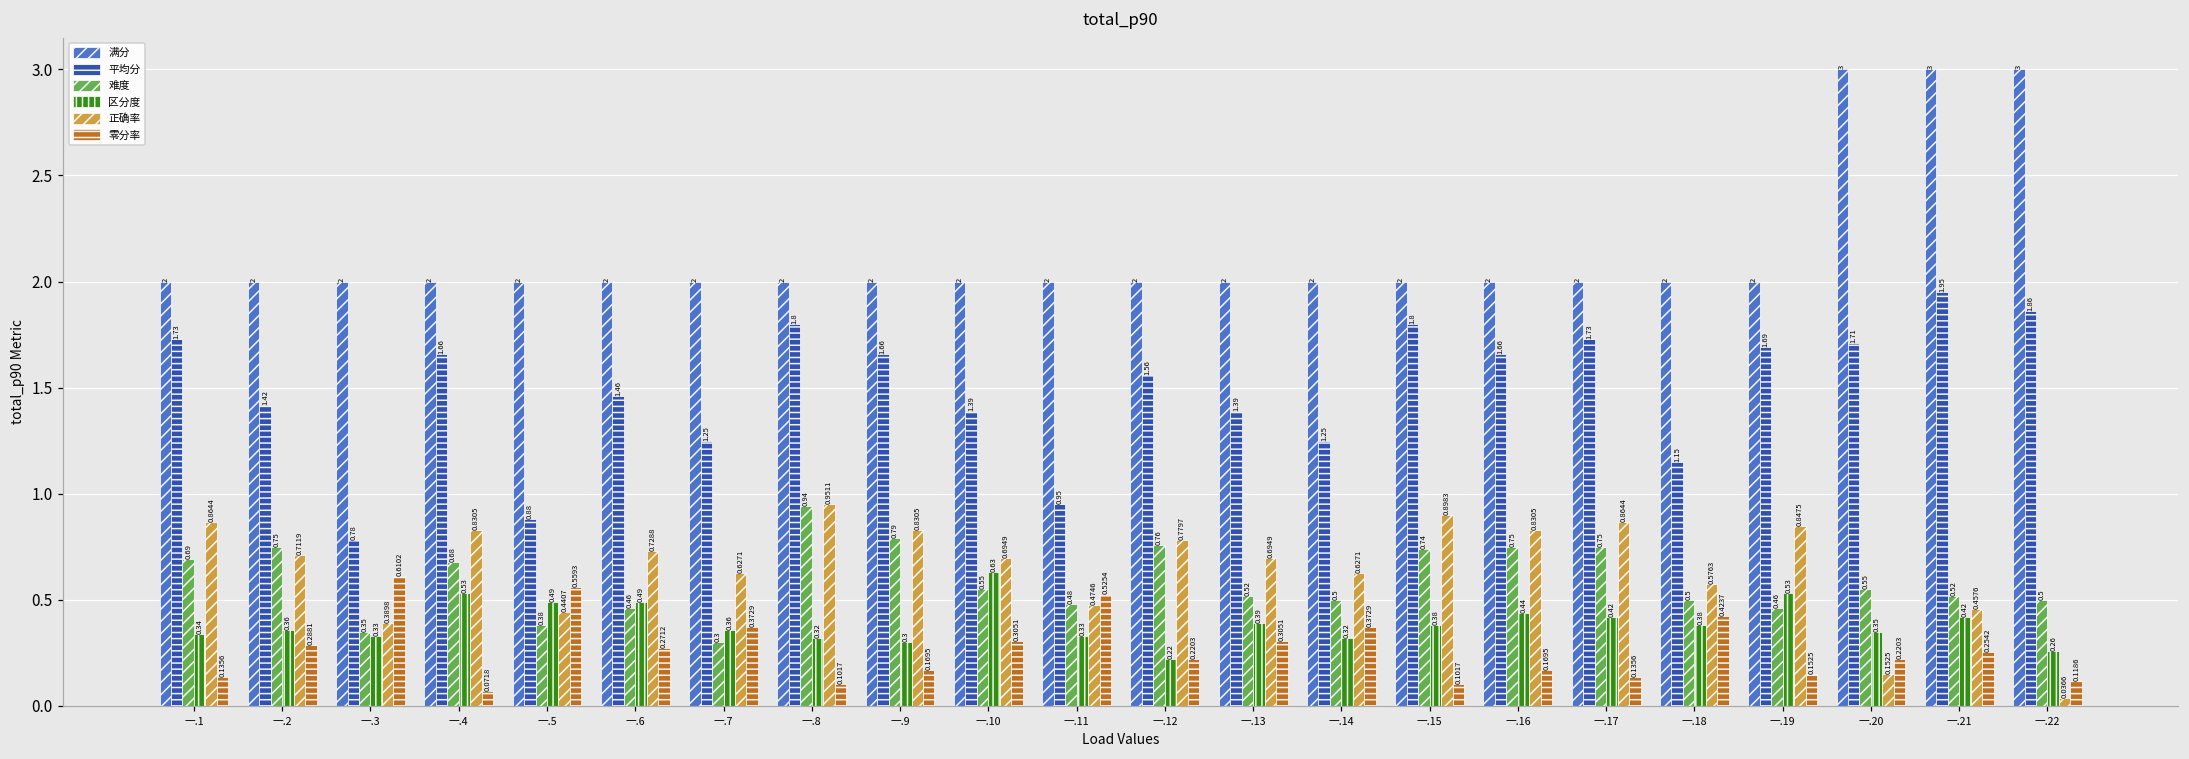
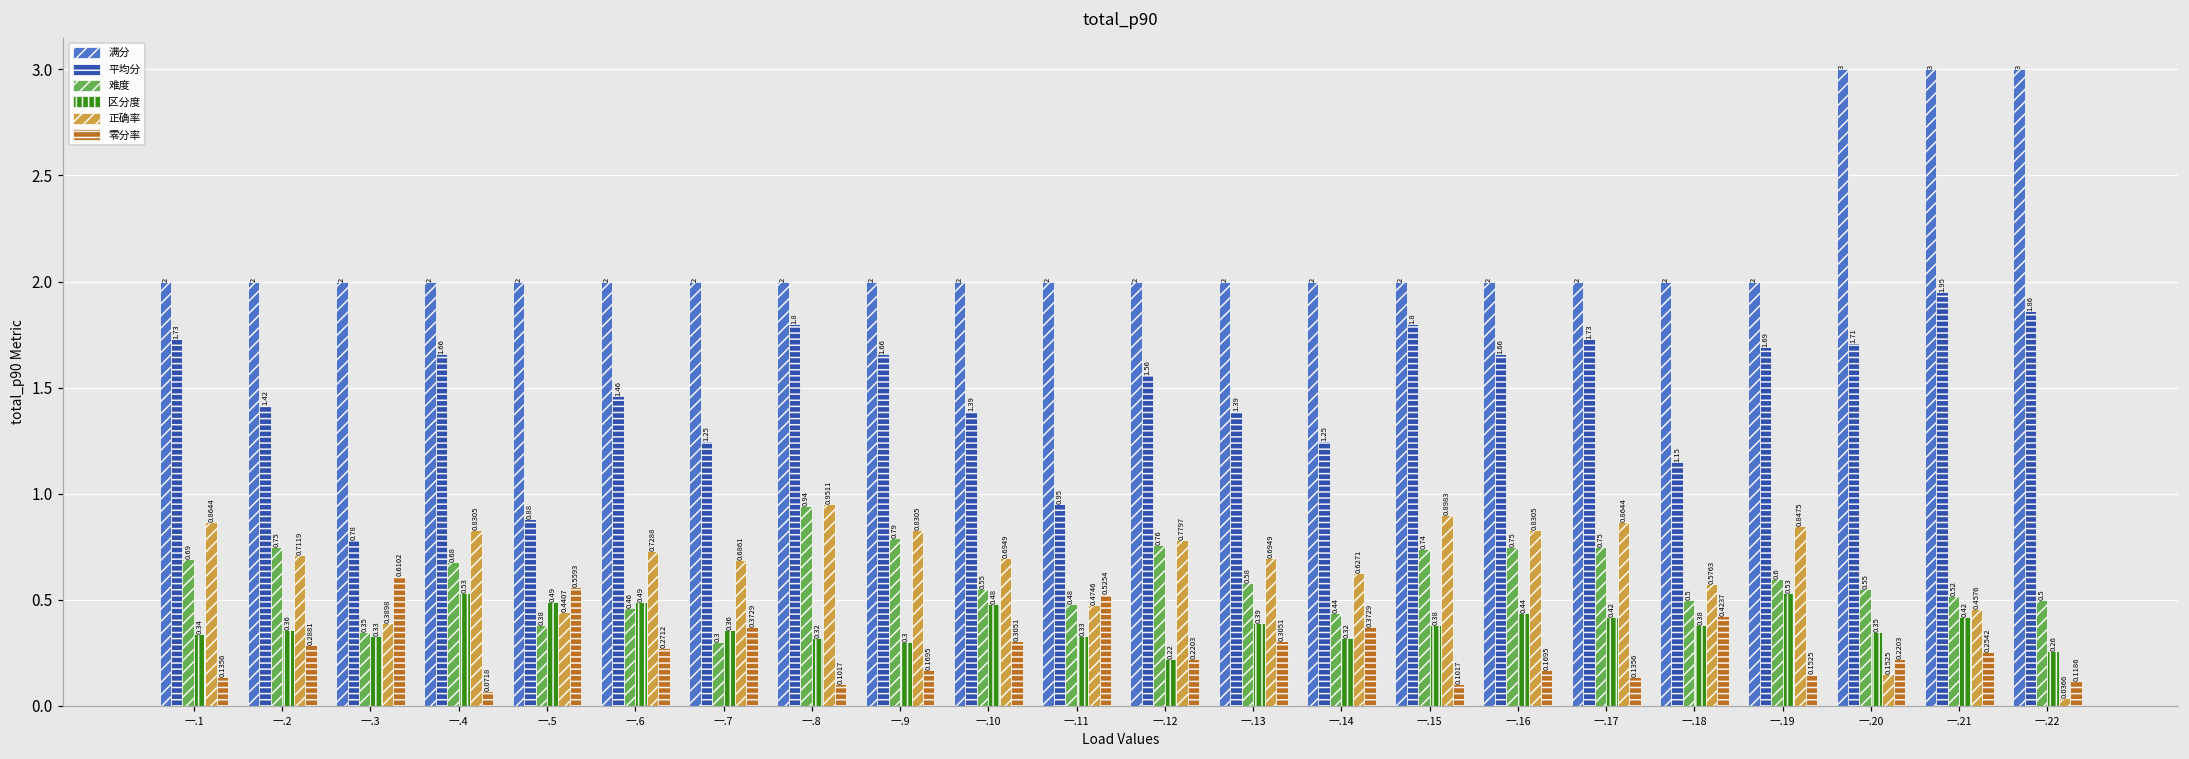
正确率, 一.7: 0.6271 -> 0.6861
区分度, 一.10: 0.63 -> 0.48
难度, 一.13: 0.52 -> 0.58
难度, 一.14: 0.5 -> 0.44
难度, 一.19: 0.46 -> 0.6
